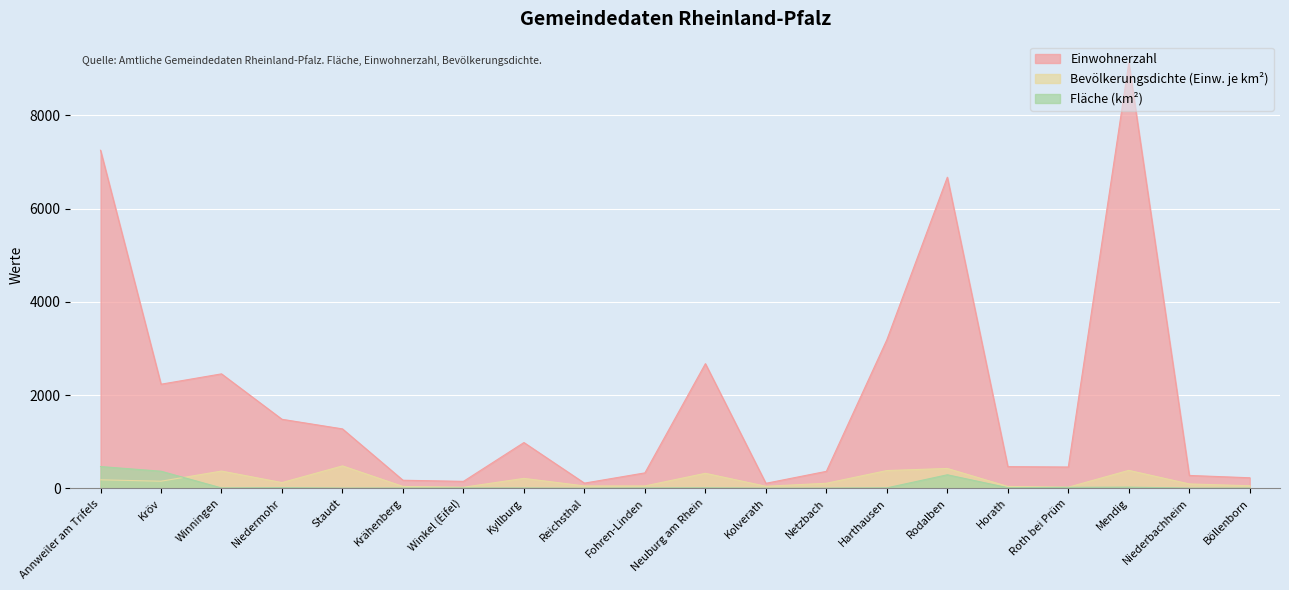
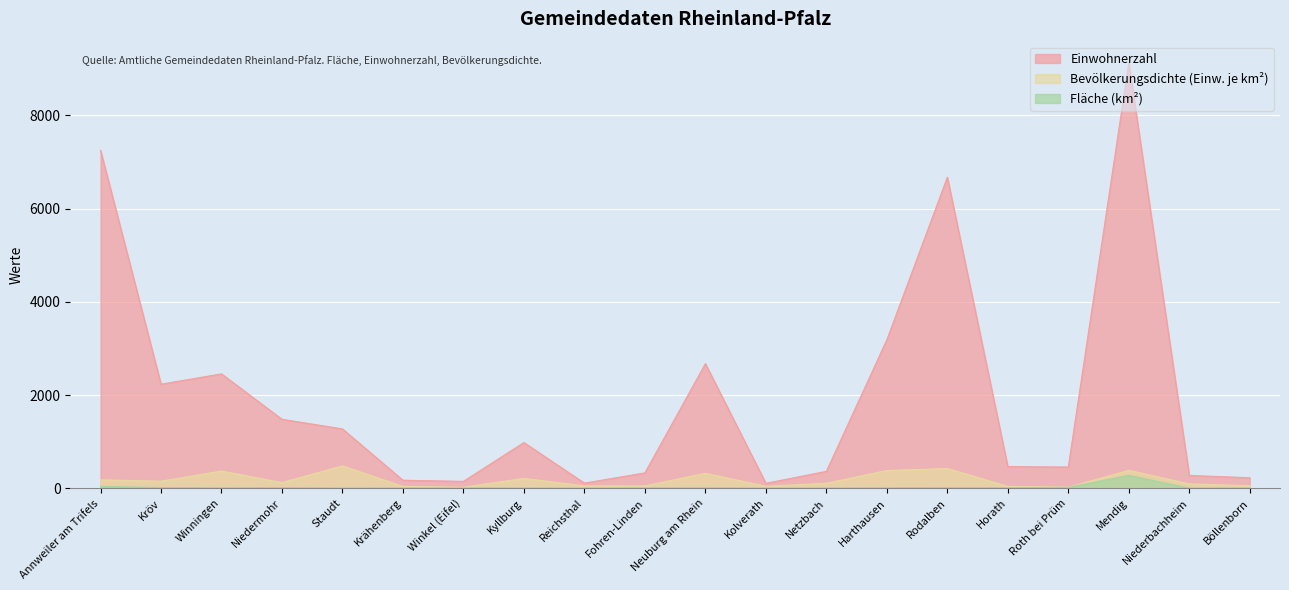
Fläche (km²), Annweiler am Trifels: 500 -> 0
Fläche (km²), Kröv: 400 -> 0
Fläche (km²), Rodalben: 300 -> 0
Fläche (km²), Mendig: 0 -> 300
